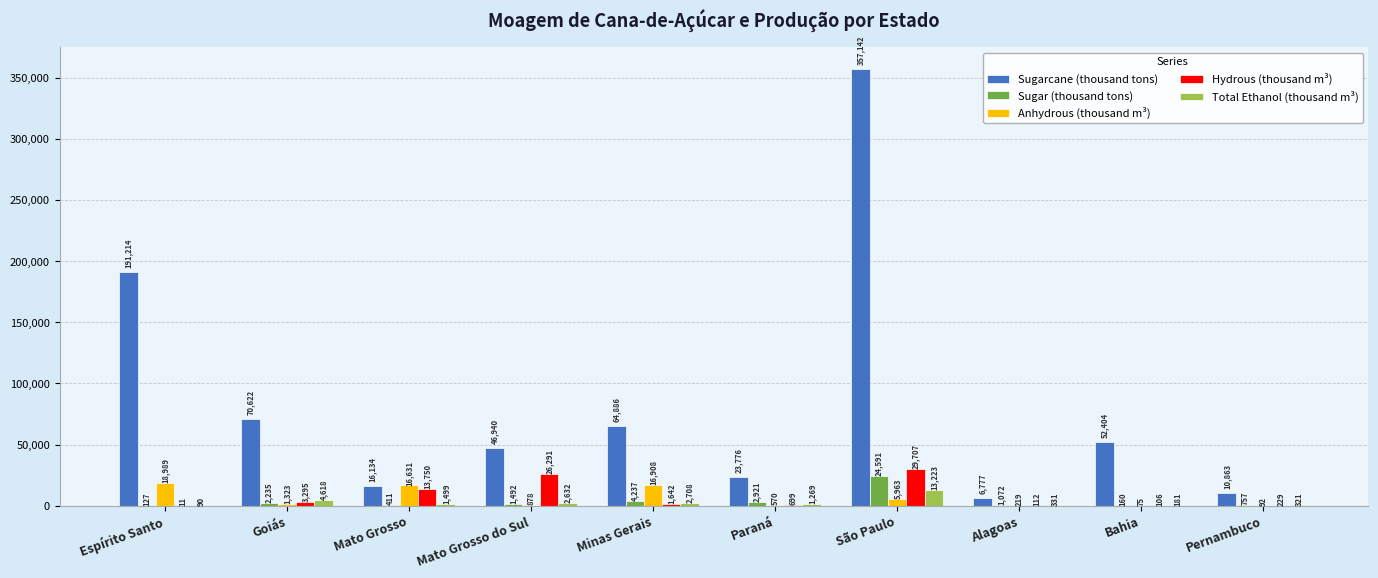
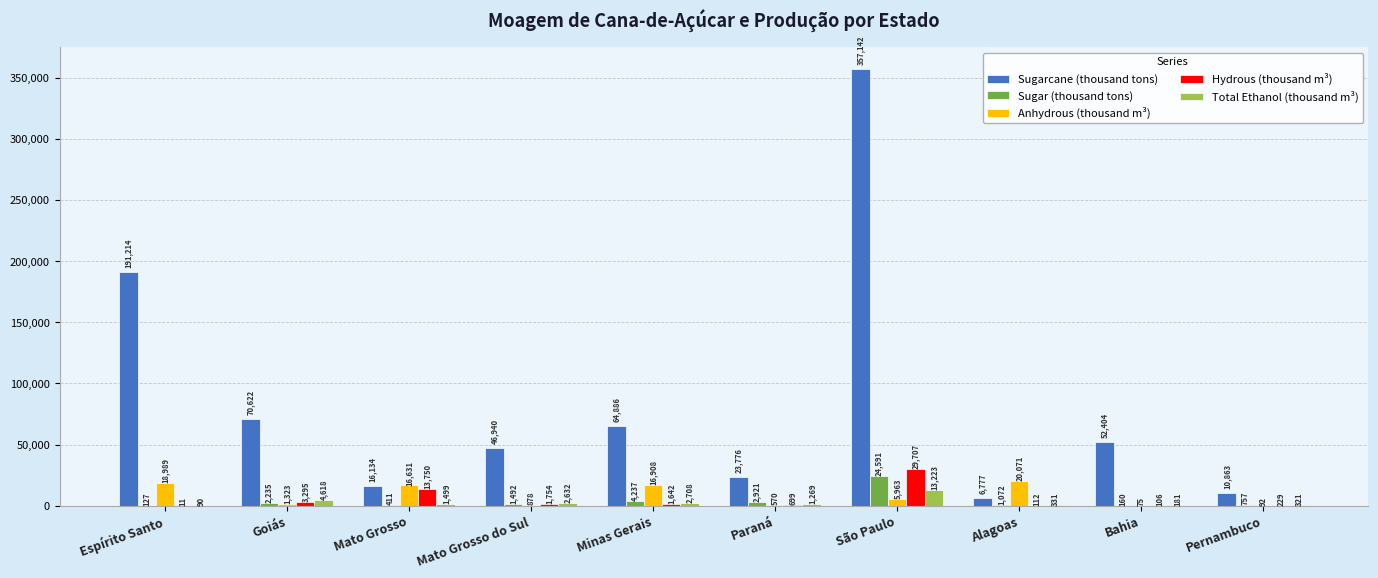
Hydrous (thousand m³), Mato Grosso do Sul: 26,291 -> 1,754
Anhydrous (thousand m³), Alagoas: 219 -> 20,071
